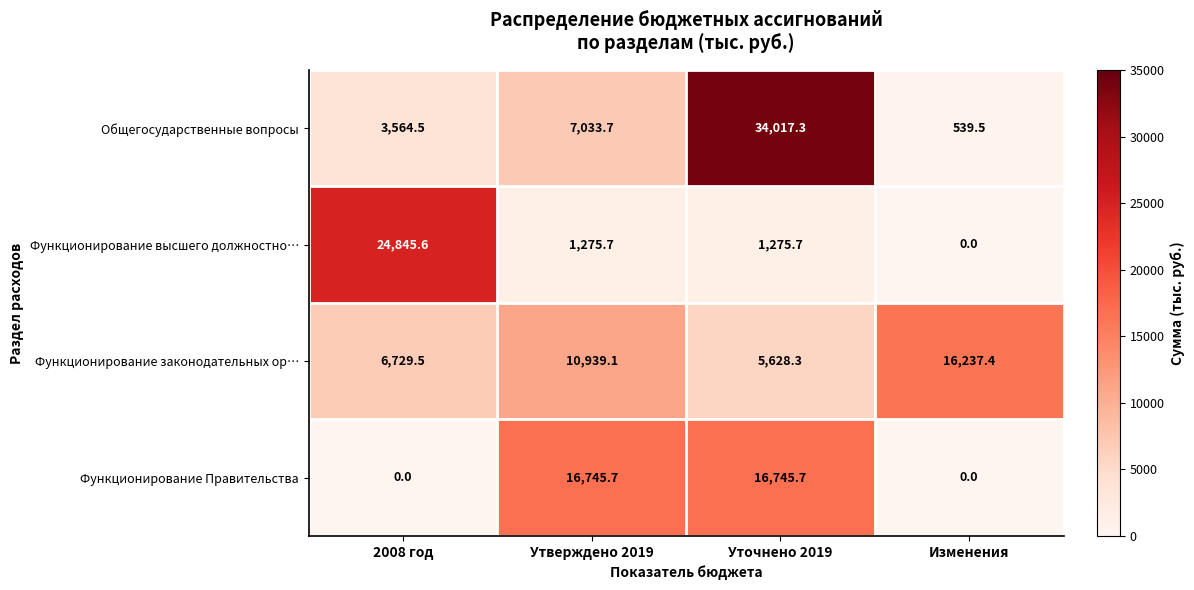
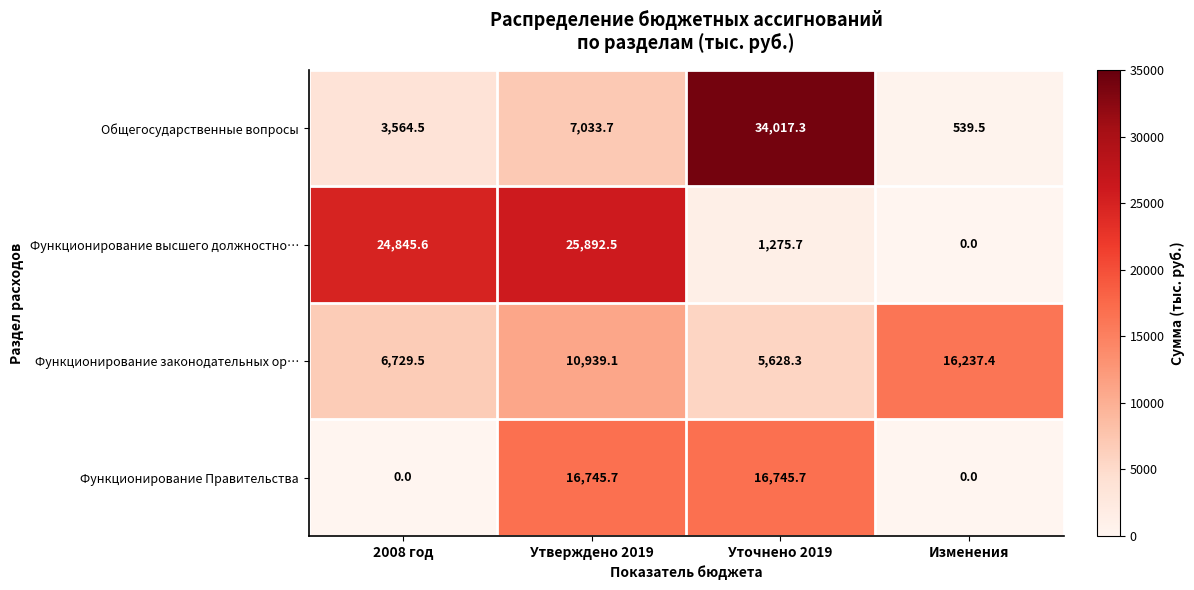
Функционирование высшего должностно…, Утверждено 2019: 1,275.7 -> 25,892.5
